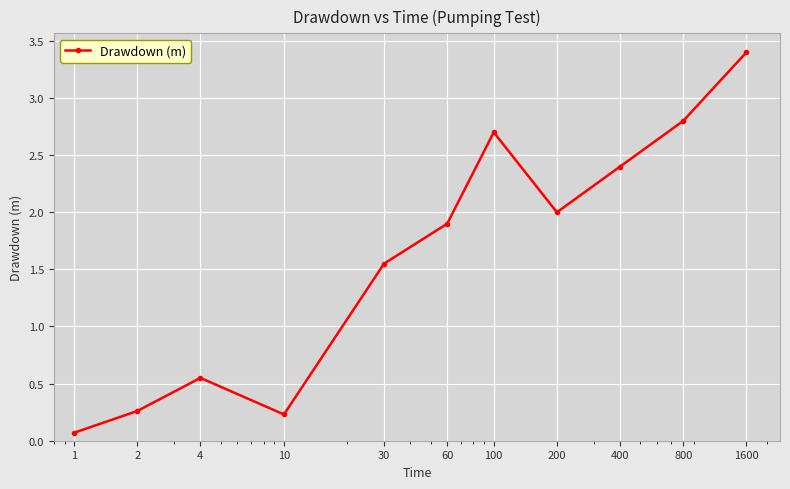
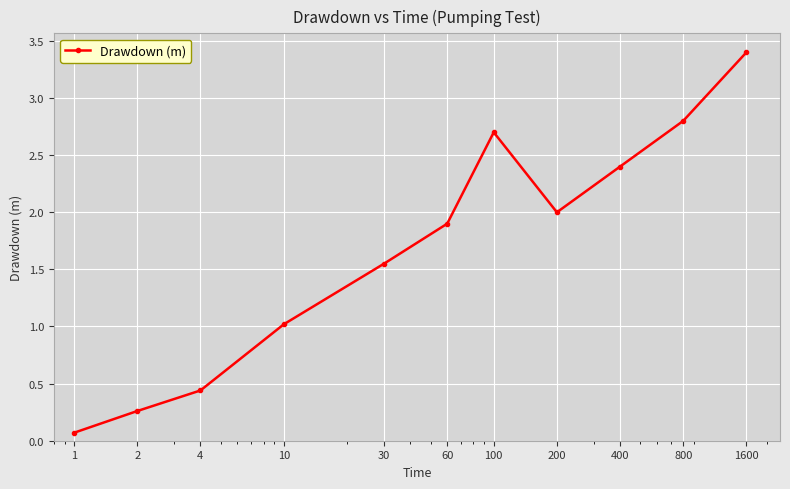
4: 0.55 -> 0.44
10: 0.23 -> 1.02
